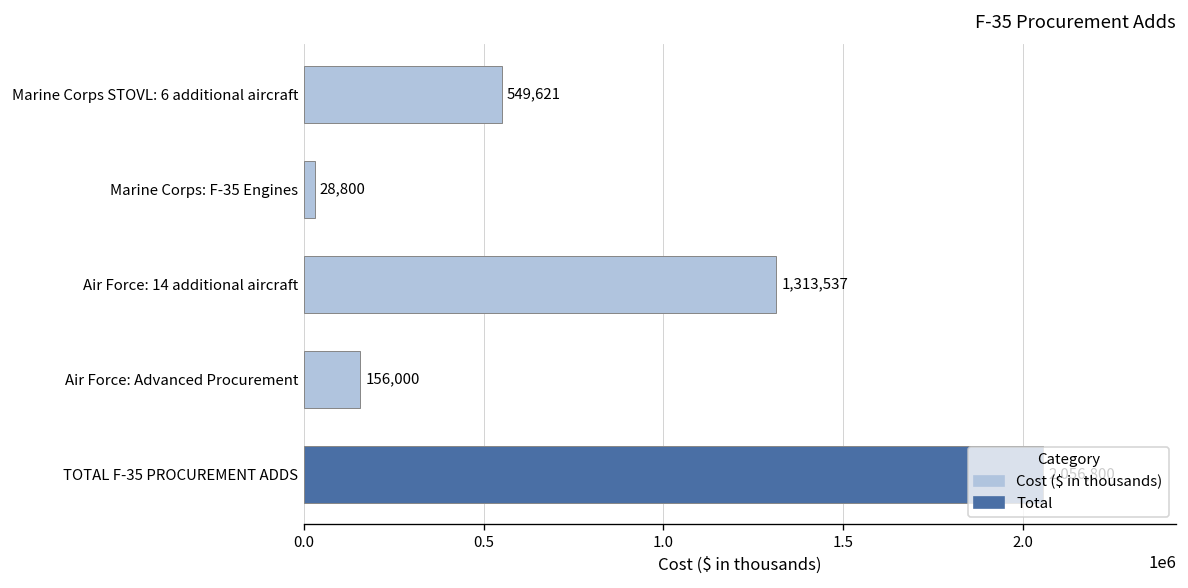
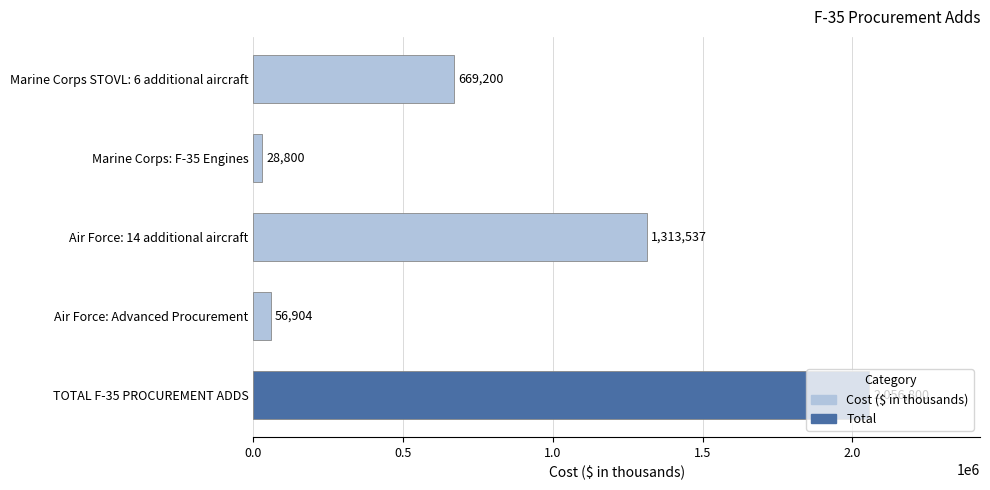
Marine Corps STOVL: 6 additional aircraft: 549,621 -> 669,200
Air Force: Advanced Procurement: 156,000 -> 56,904
